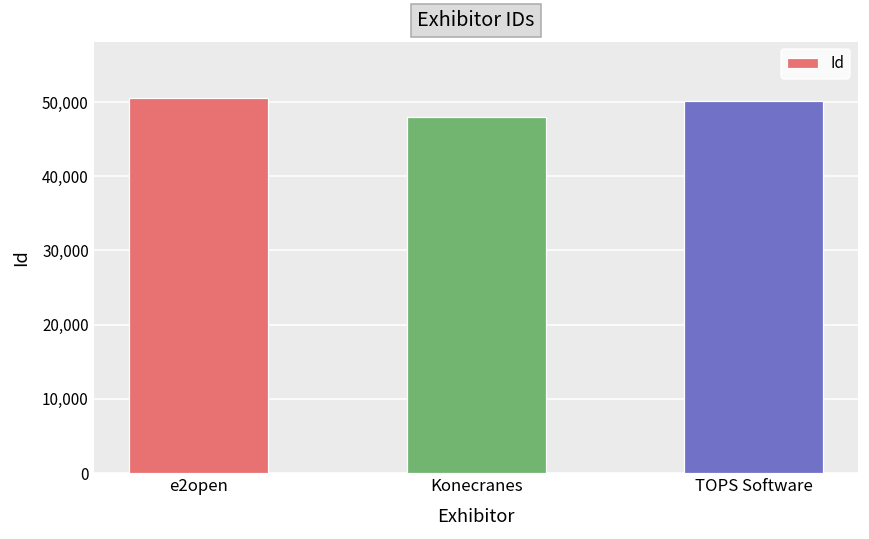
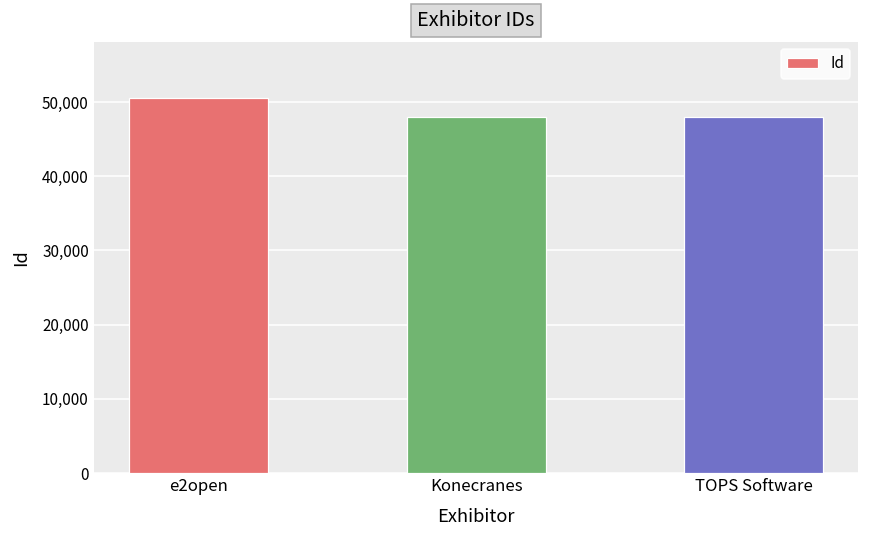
TOPS Software: 50,000 -> 48,000
